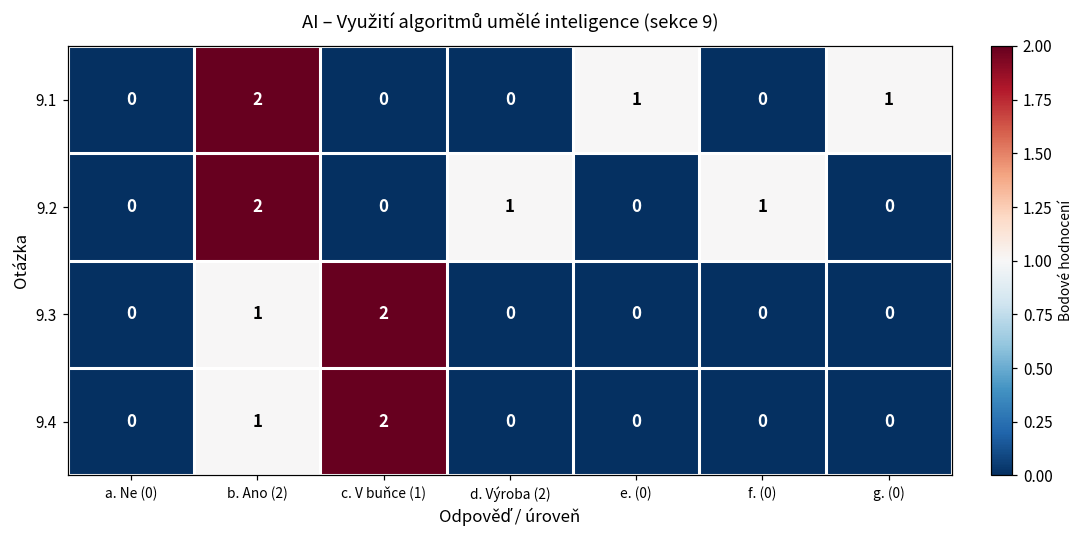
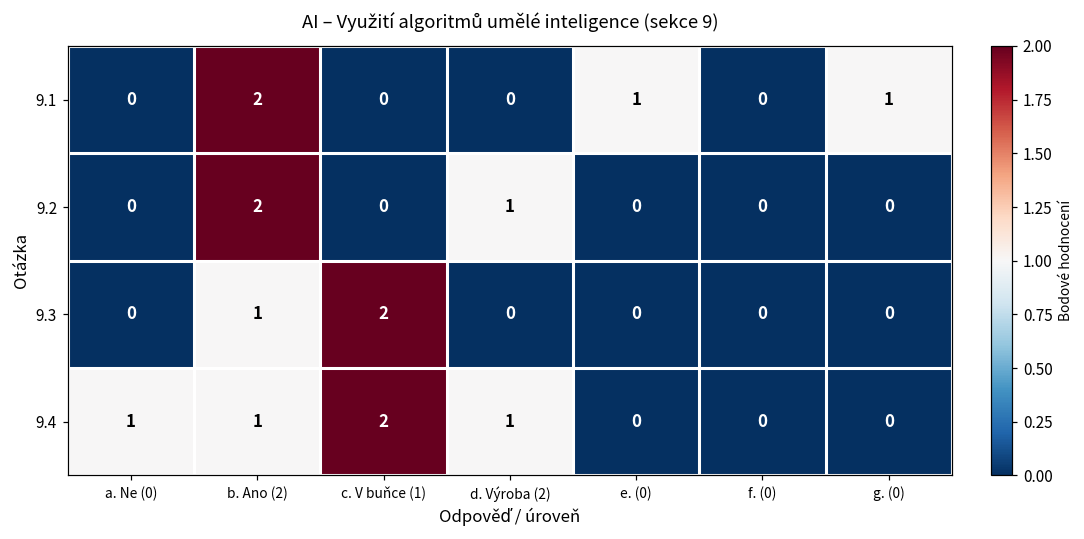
9.2, f. (0): 1 -> 0
9.4, a. Ne (0): 0 -> 1
9.4, d. Výroba (2): 0 -> 1
